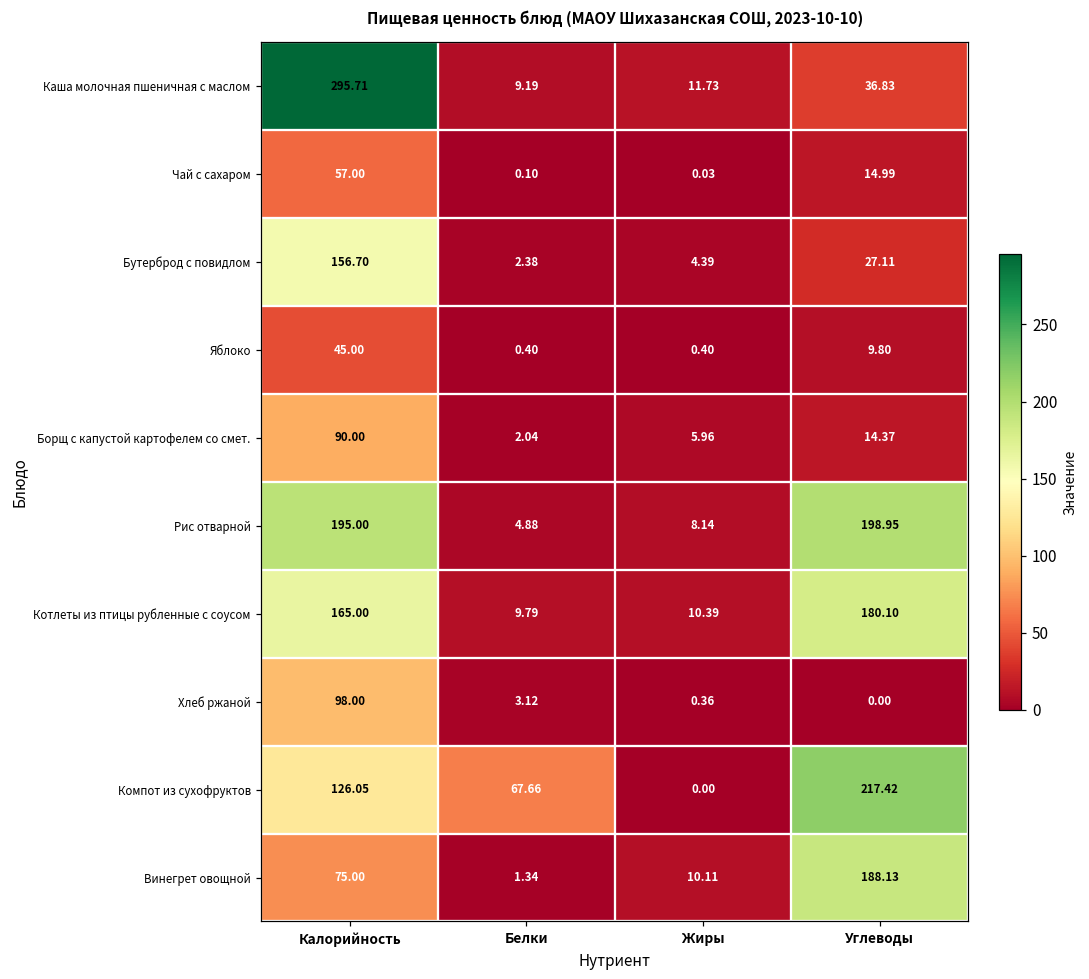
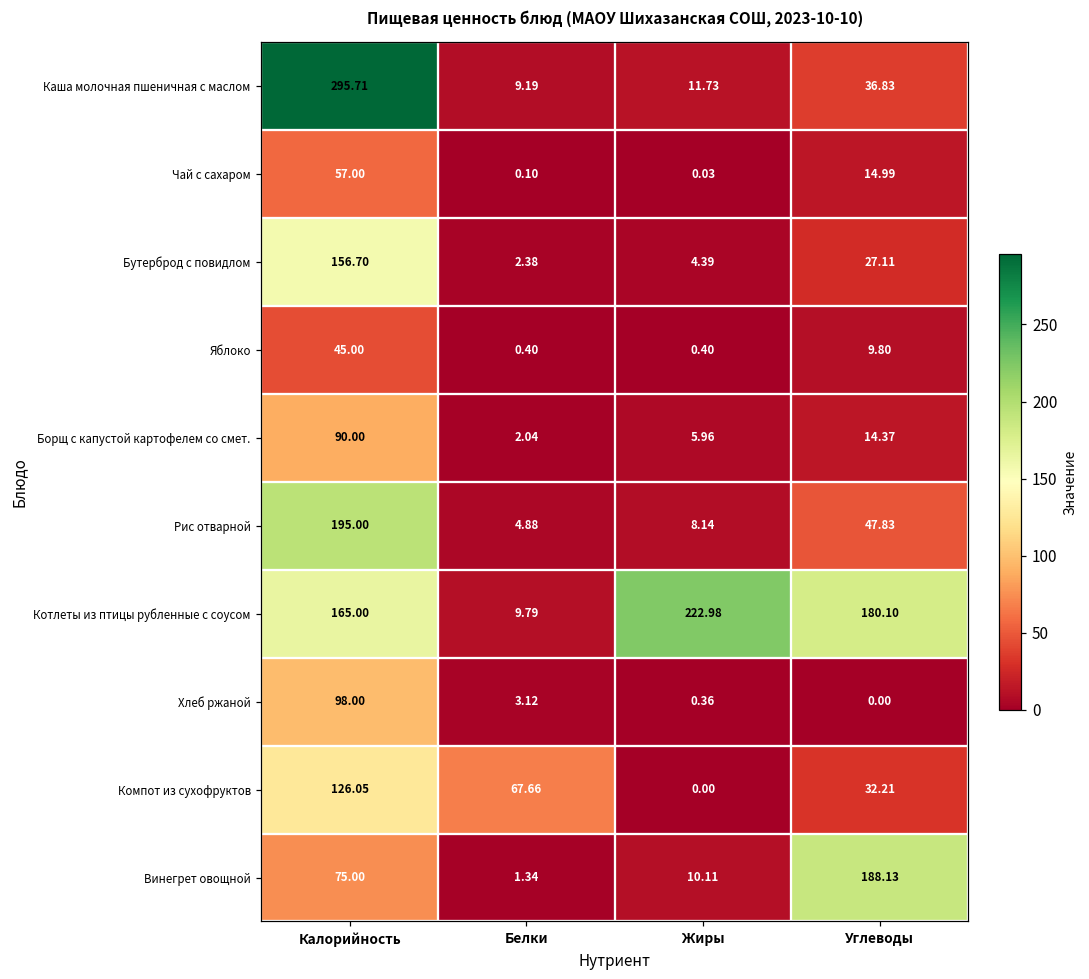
Рис отварной, Углеводы: 198.95 -> 47.83
Котлеты из птицы рубленные с соусом, Жиры: 10.39 -> 222.98
Компот из сухофруктов, Углеводы: 217.42 -> 32.21
